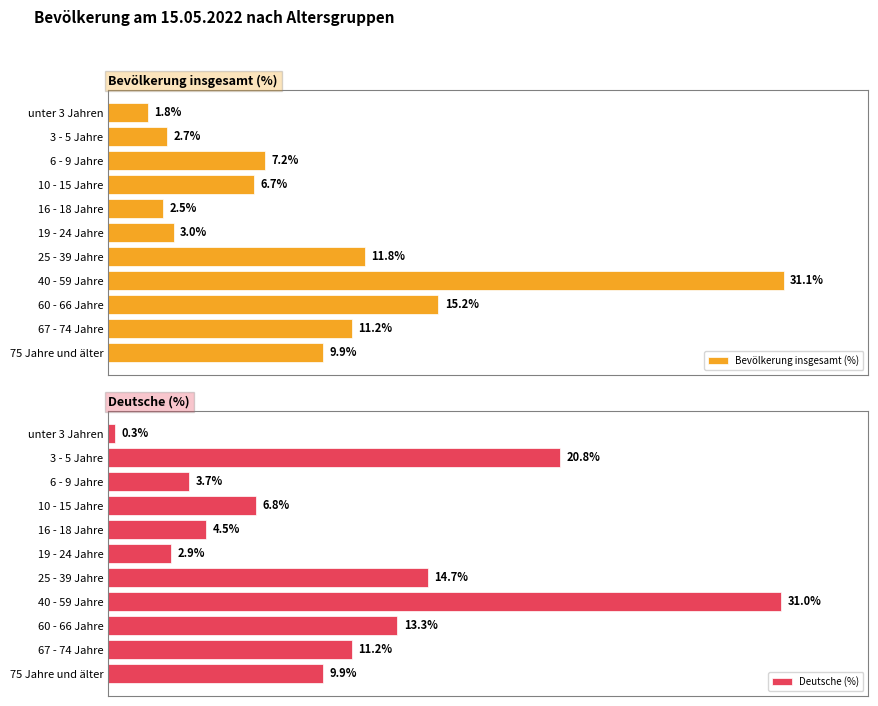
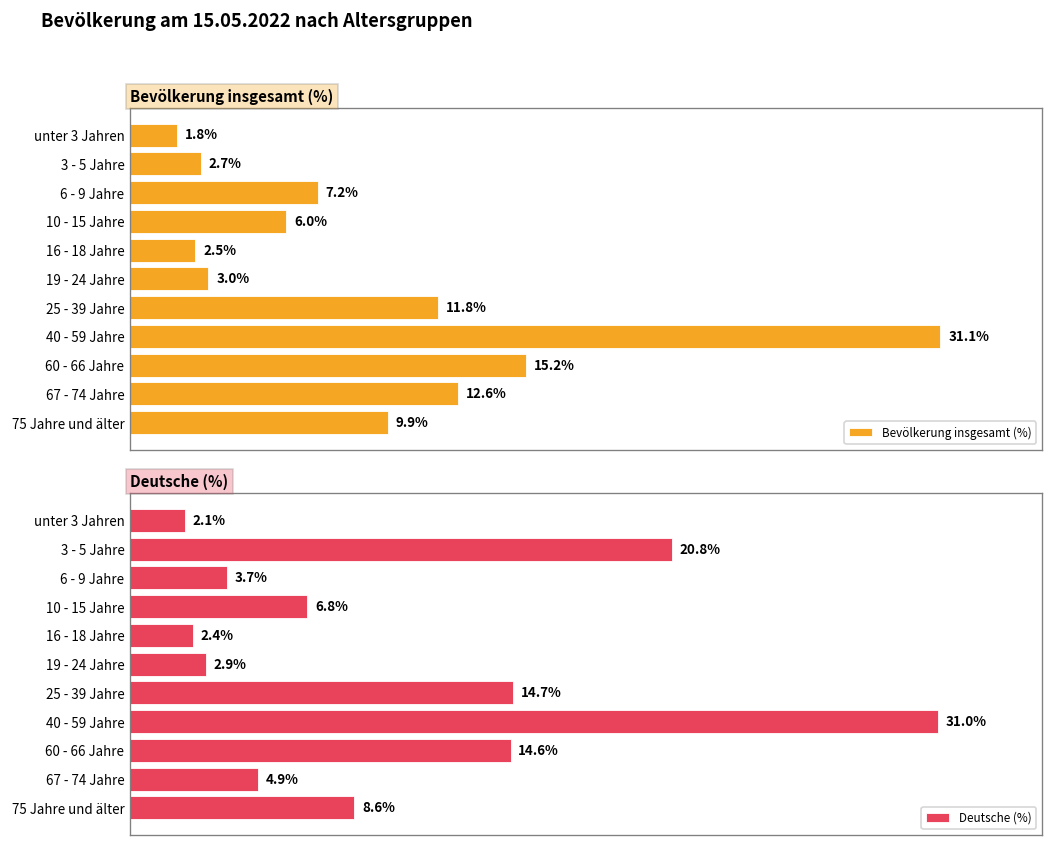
Bevölkerung insgesamt (%), 10 - 15 Jahre: 6.7% -> 6.0%
Bevölkerung insgesamt (%), 67 - 74 Jahre: 11.2% -> 12.6%
Deutsche (%), unter 3 Jahren: 0.3% -> 2.1%
Deutsche (%), 16 - 18 Jahre: 4.5% -> 2.4%
Deutsche (%), 60 - 66 Jahre: 13.3% -> 14.6%
Deutsche (%), 67 - 74 Jahre: 11.2% -> 4.9%
Deutsche (%), 75 Jahre und älter: 9.9% -> 8.6%
